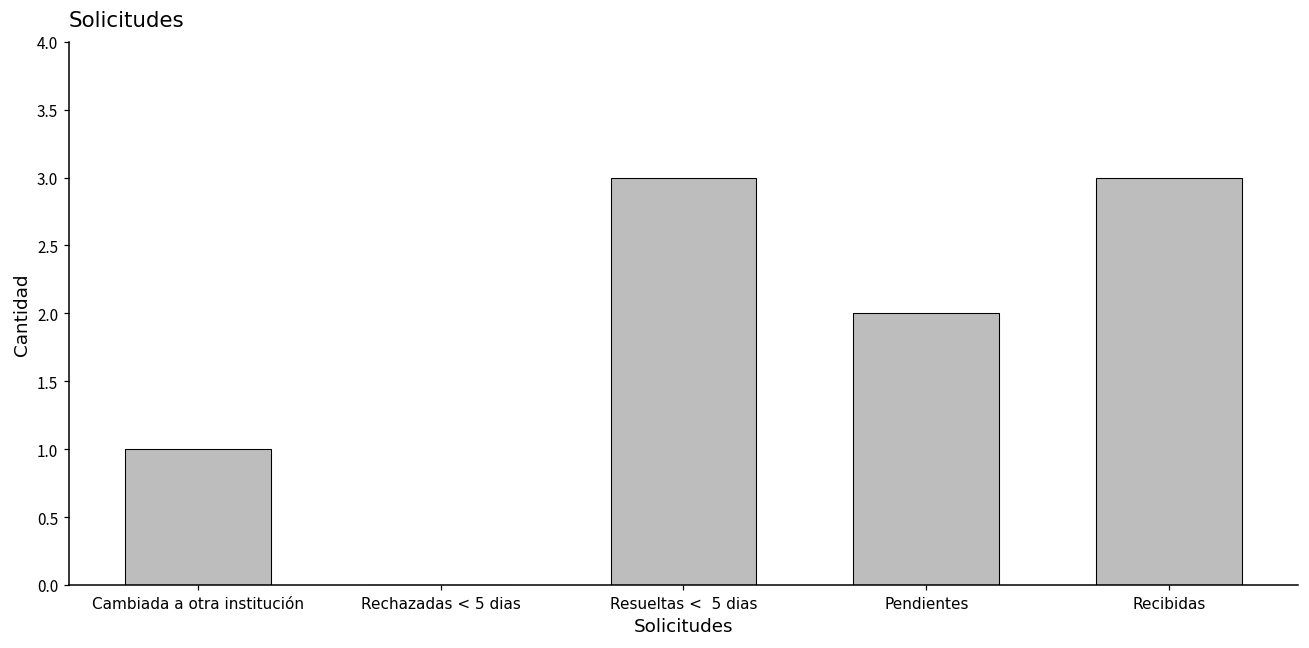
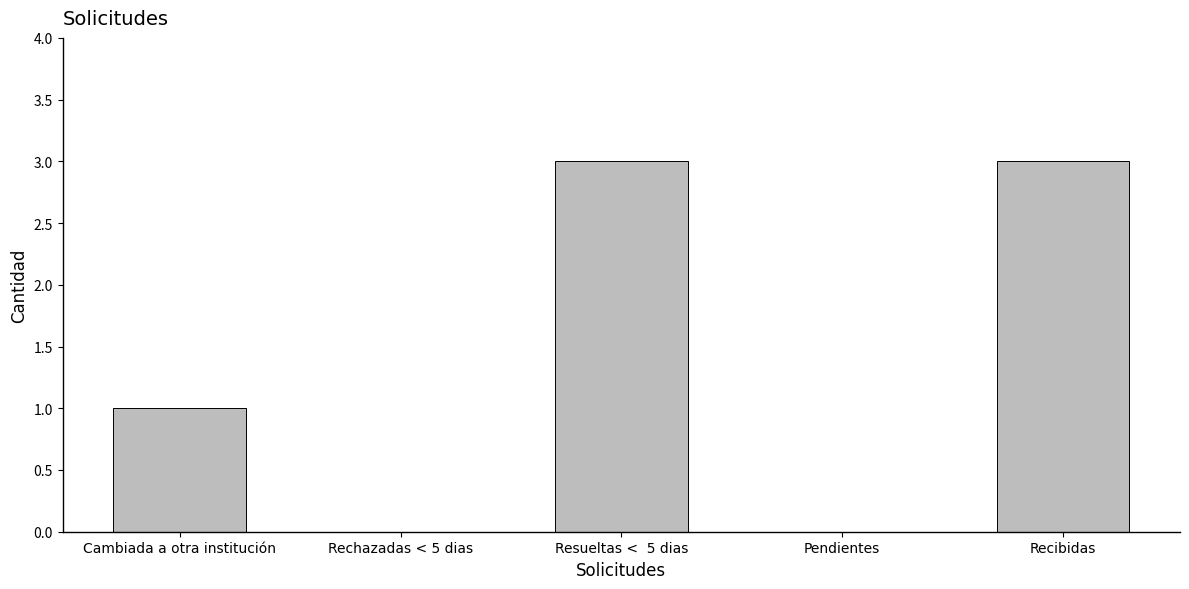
Pendientes: 2 -> 0
